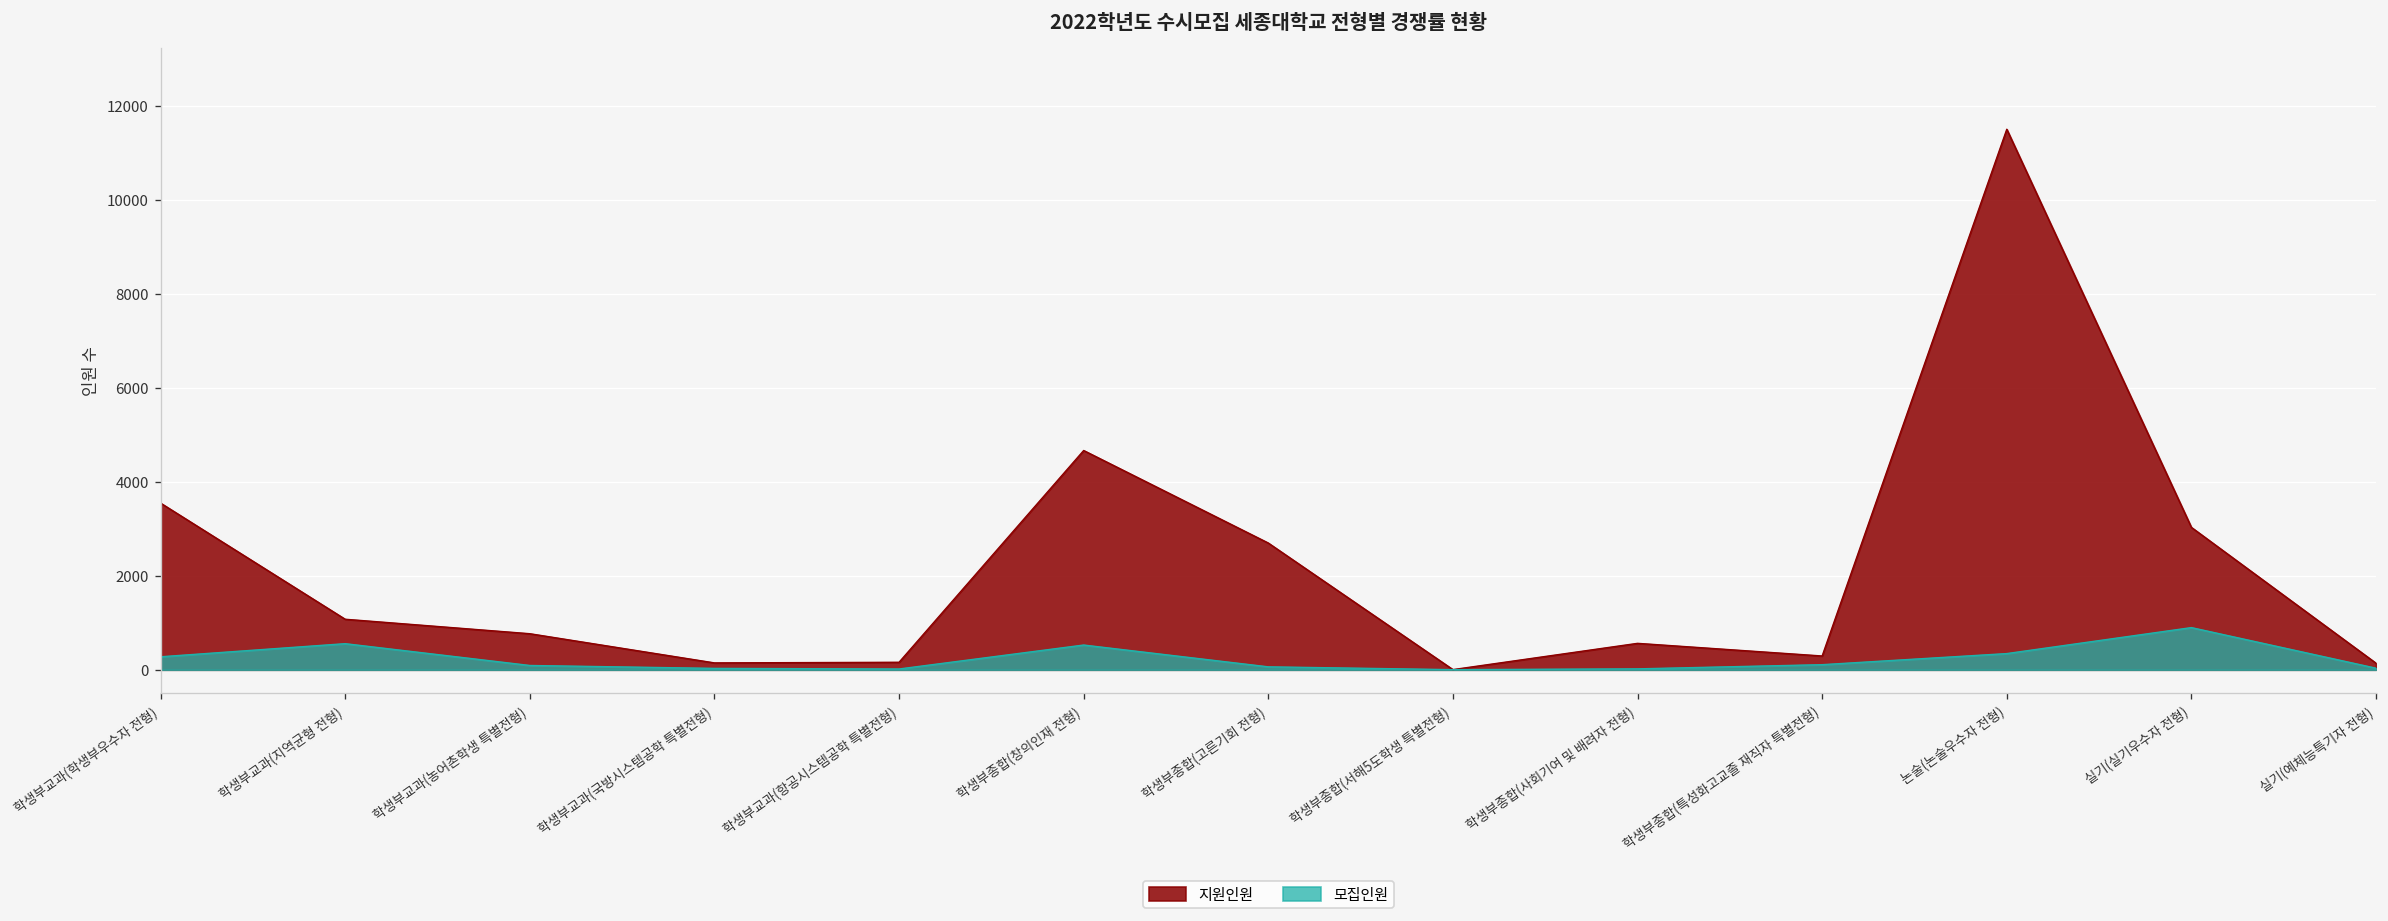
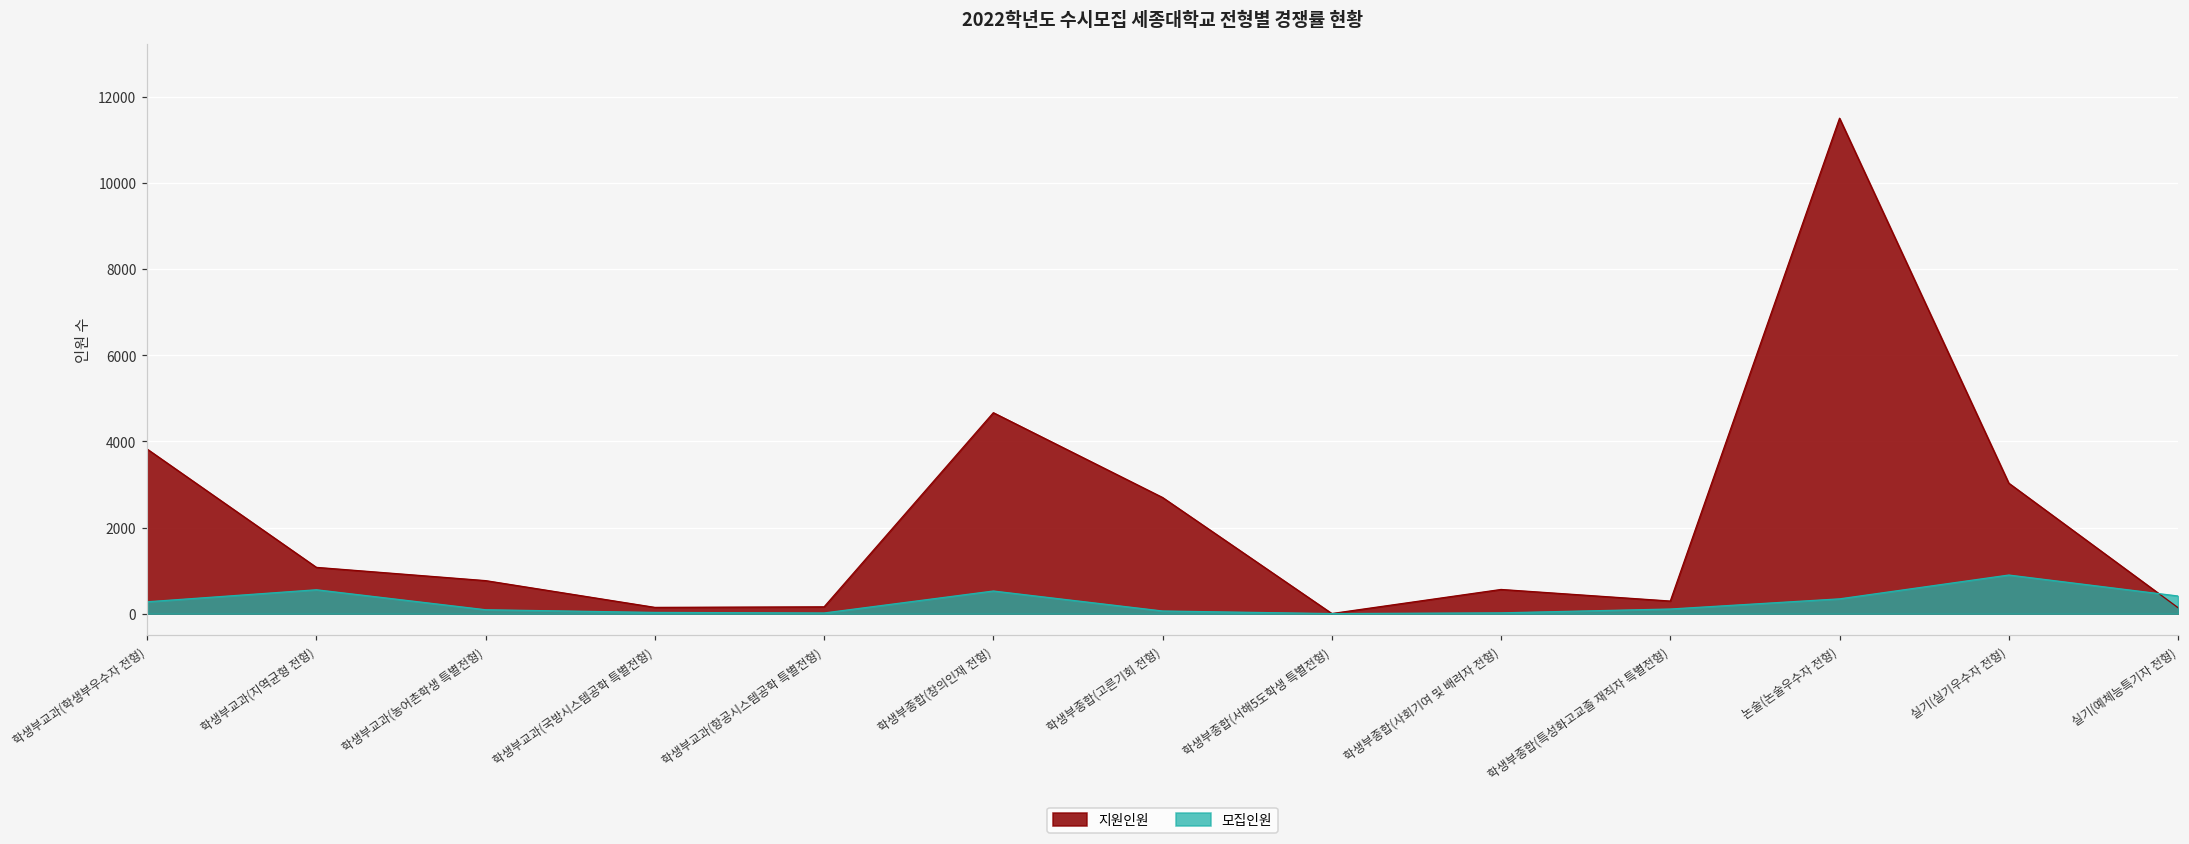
지원인원, 학생부교과(학생부우수자 전형): 3500 -> 3800
모집인원, 실기(예체능특기자 전형): 0 -> 400
